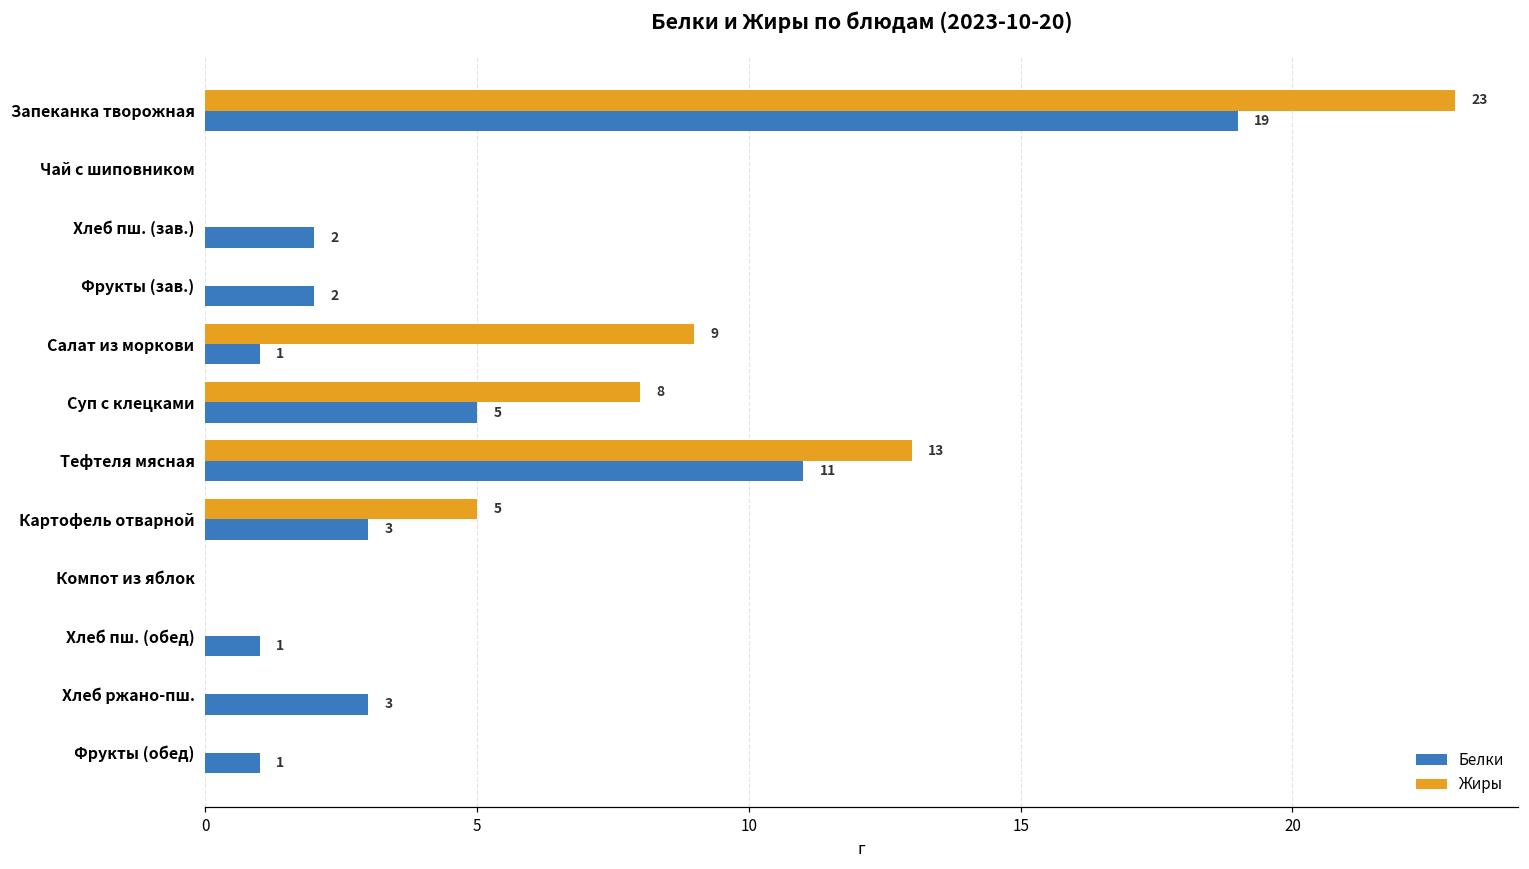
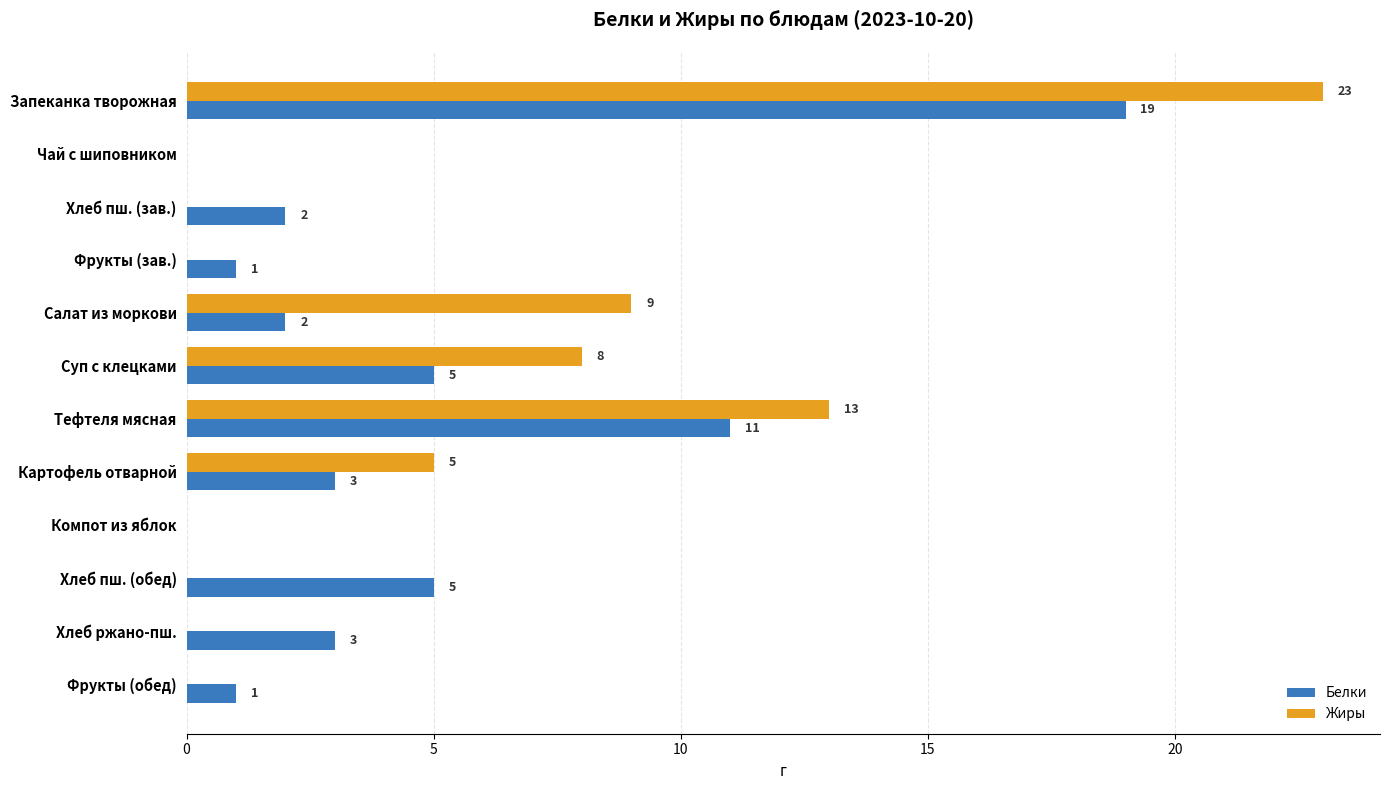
Белки, Фрукты (зав.): 2 -> 1
Белки, Салат из моркови: 1 -> 2
Белки, Хлеб пш. (обед): 1 -> 5
